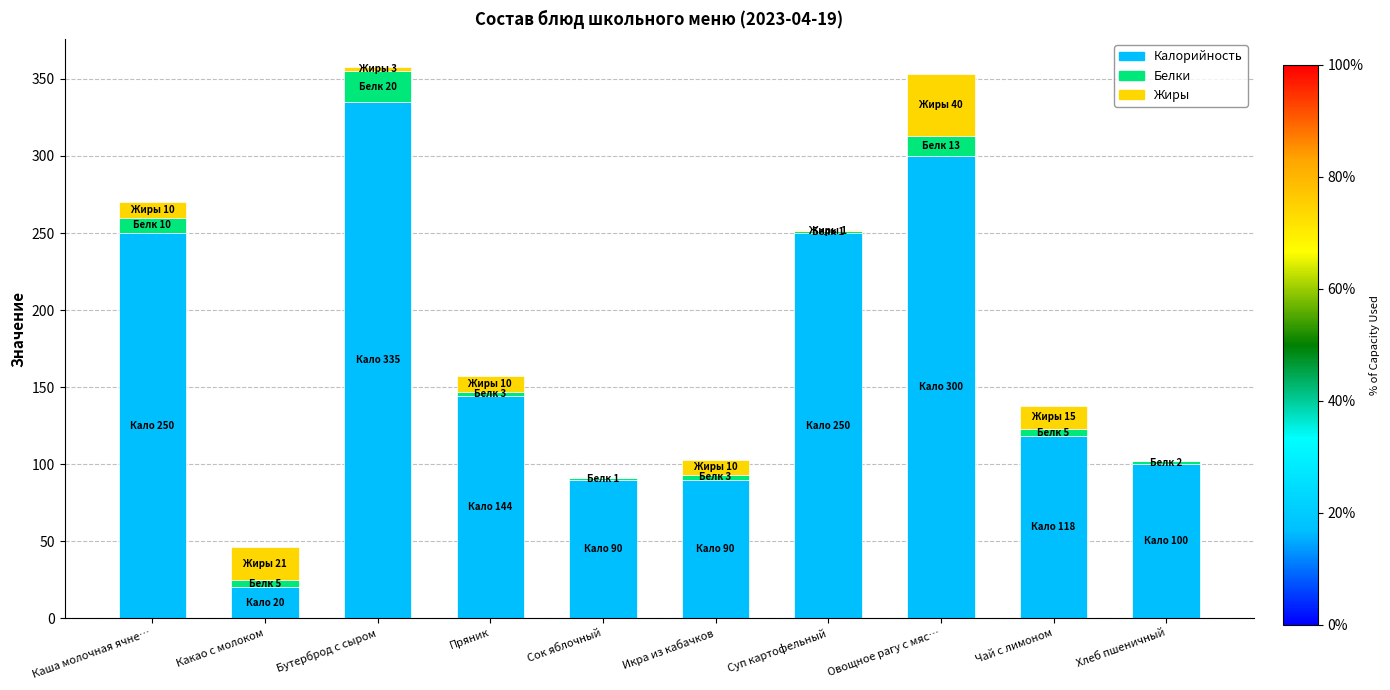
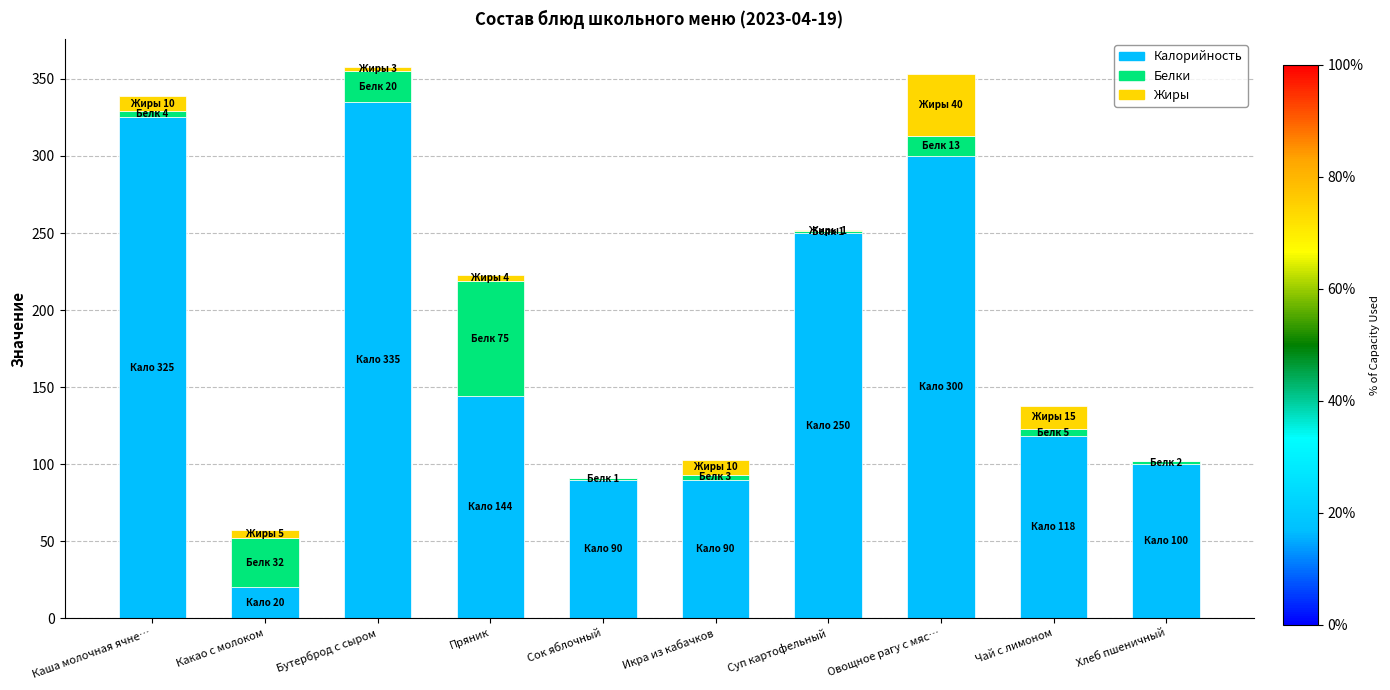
Калорийность, Каша молочная ячне…: 250 -> 325
Белки, Каша молочная ячне…: 10 -> 4
Белки, Какао с молоком: 5 -> 32
Жиры, Какао с молоком: 21 -> 5
Белки, Пряник: 3 -> 75
Жиры, Пряник: 10 -> 4
